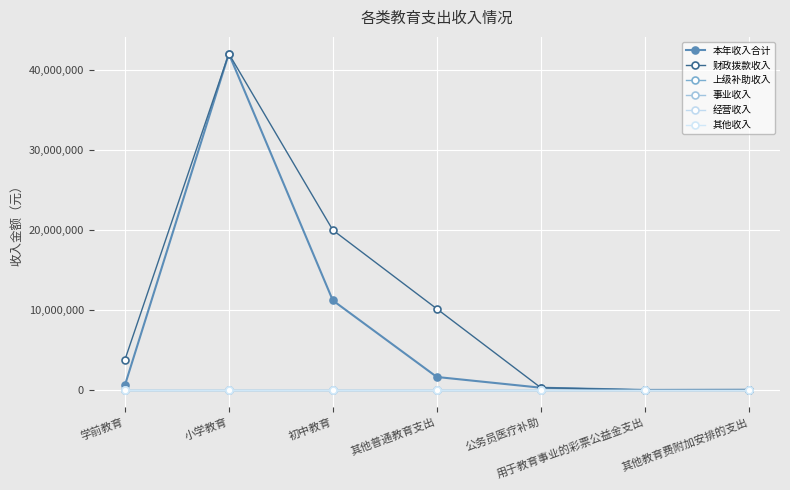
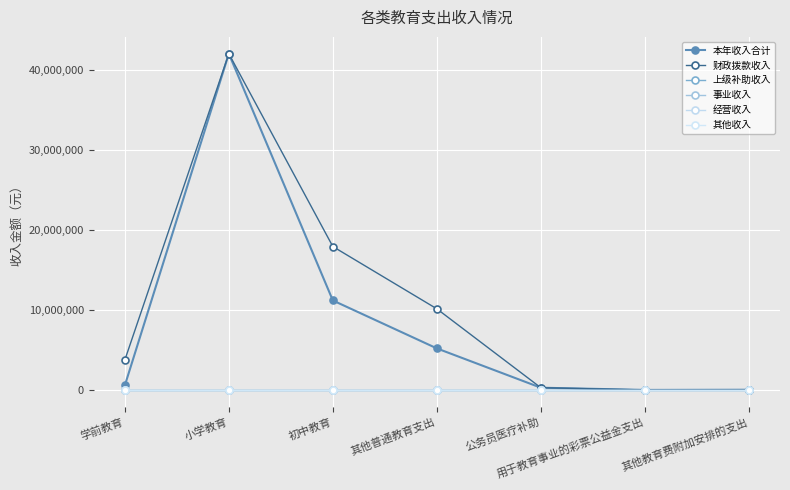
财政拨款收入, 初中教育: 20,000,000 -> 18,000,000
本年收入合计, 其他普通教育支出: 2,000,000 -> 5,000,000
